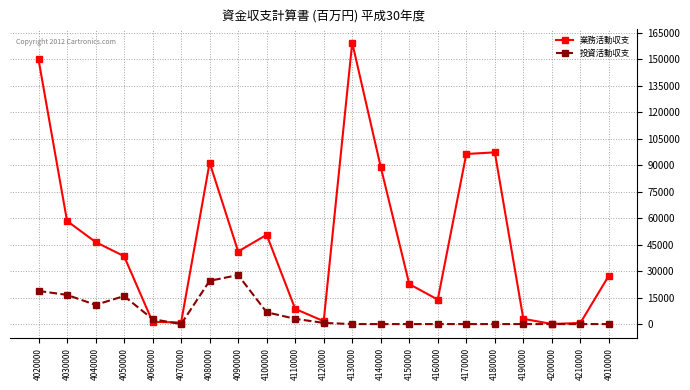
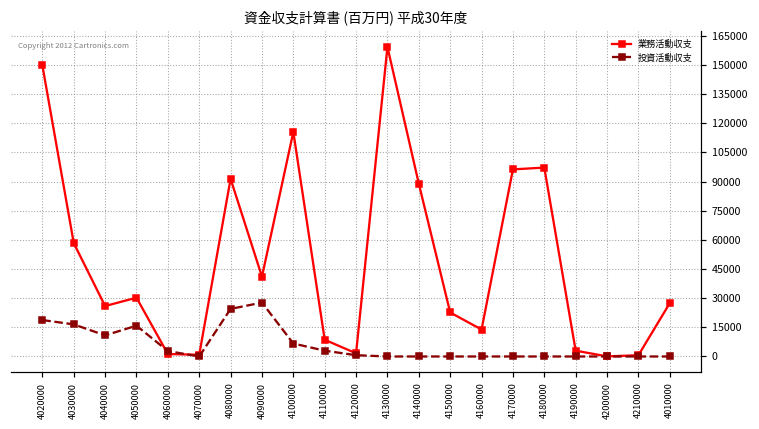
業務活動収支, 4040000: 46000 -> 26000
業務活動収支, 4050000: 38000 -> 30000
業務活動収支, 4100000: 51000 -> 116000
